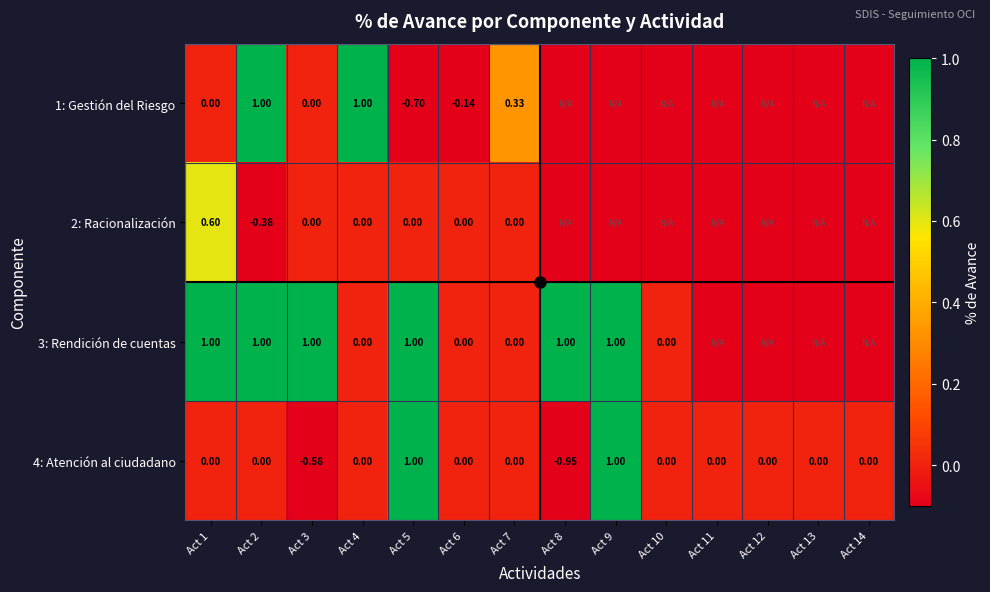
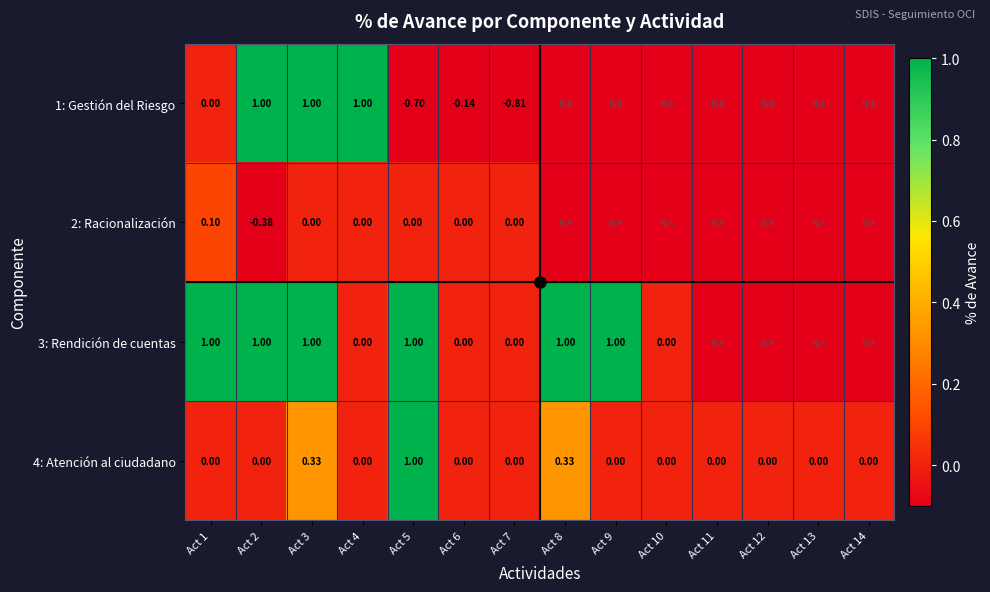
1: Gestión del Riesgo, Act 3: 0.00 -> 1.00
1: Gestión del Riesgo, Act 7: 0.33 -> -0.81
2: Racionalización, Act 1: 0.60 -> 0.10
4: Atención al ciudadano, Act 3: -0.58 -> 0.33
4: Atención al ciudadano, Act 8: -0.95 -> 0.33
4: Atención al ciudadano, Act 9: 1.00 -> 0.00
